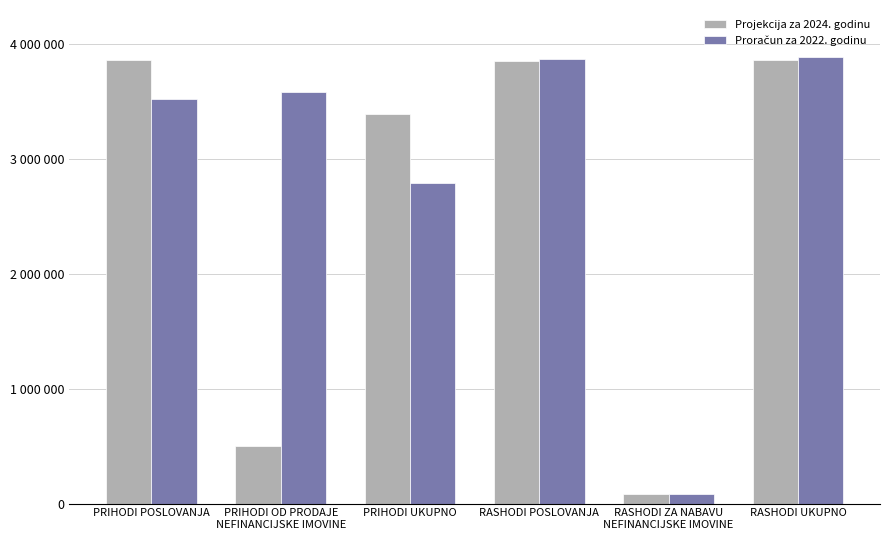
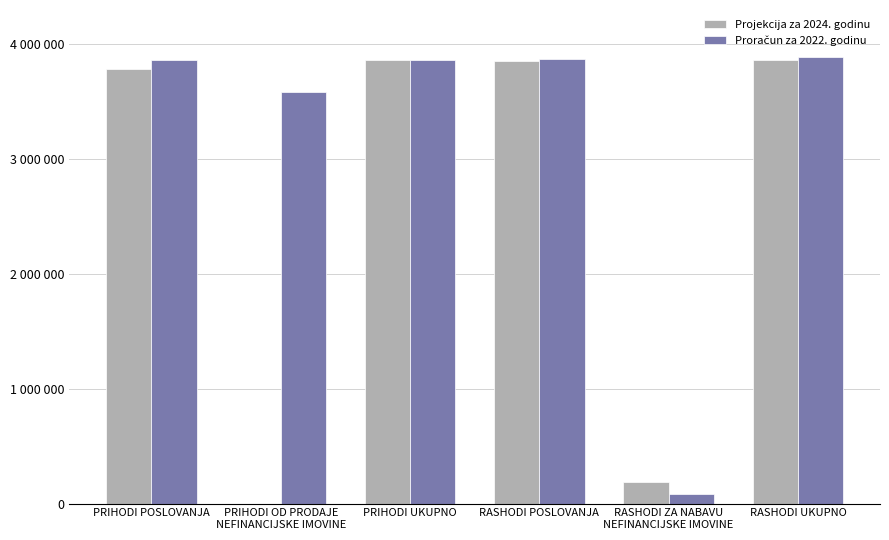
Projekcija za 2024. godinu, PRIHODI POSLOVANJA: 3870000 -> 3780000
Proračun za 2022. godinu, PRIHODI POSLOVANJA: 3520000 -> 3870000
Projekcija za 2024. godinu, PRIHODI OD PRODAJE NEFINANCIJSKE IMOVINE: 500000 -> 0
Projekcija za 2024. godinu, PRIHODI UKUPNO: 3390000 -> 3870000
Proračun za 2022. godinu, PRIHODI UKUPNO: 2790000 -> 3870000
Projekcija za 2024. godinu, RASHODI ZA NABAVU NEFINANCIJSKE IMOVINE: 80000 -> 190000
